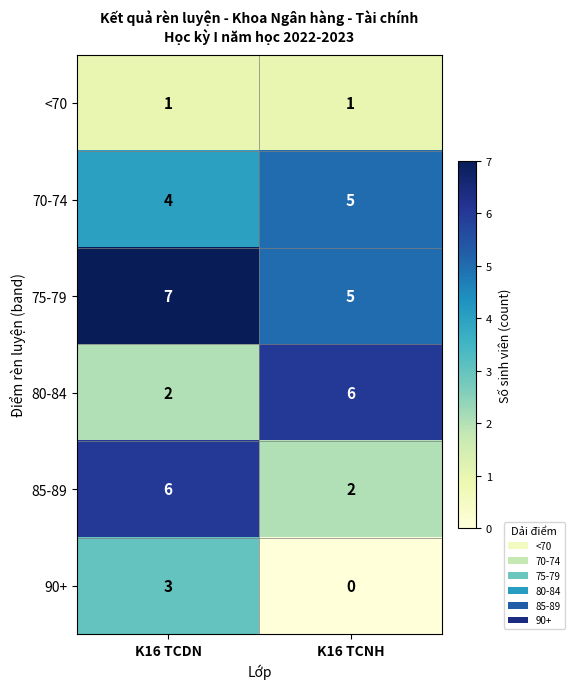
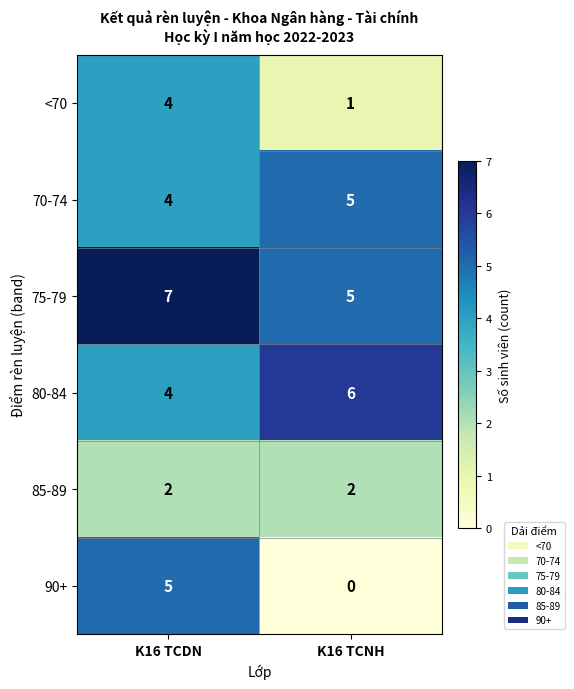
<70, K16 TCDN: 1 -> 4
80-84, K16 TCDN: 2 -> 4
85-89, K16 TCDN: 6 -> 2
90+, K16 TCDN: 3 -> 5
